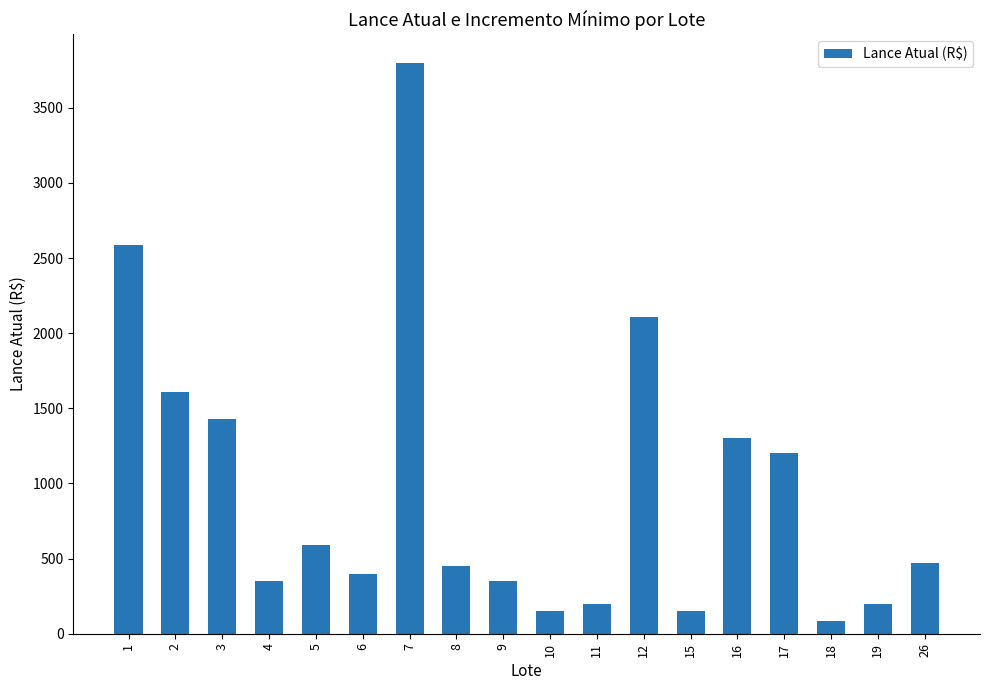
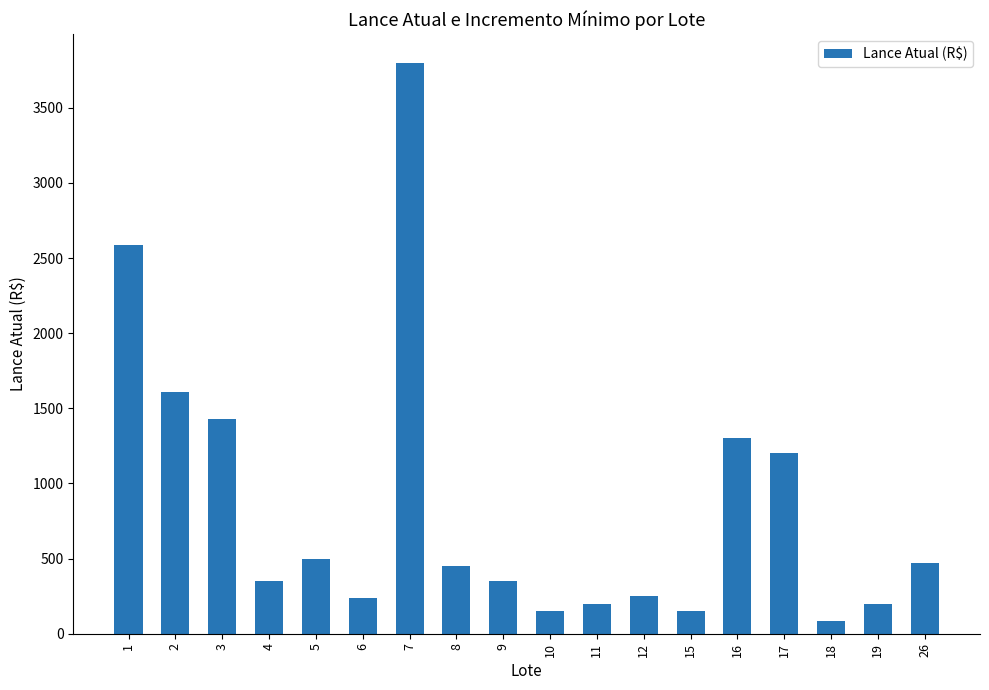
5: 590 -> 500
6: 400 -> 240
12: 2110 -> 250
